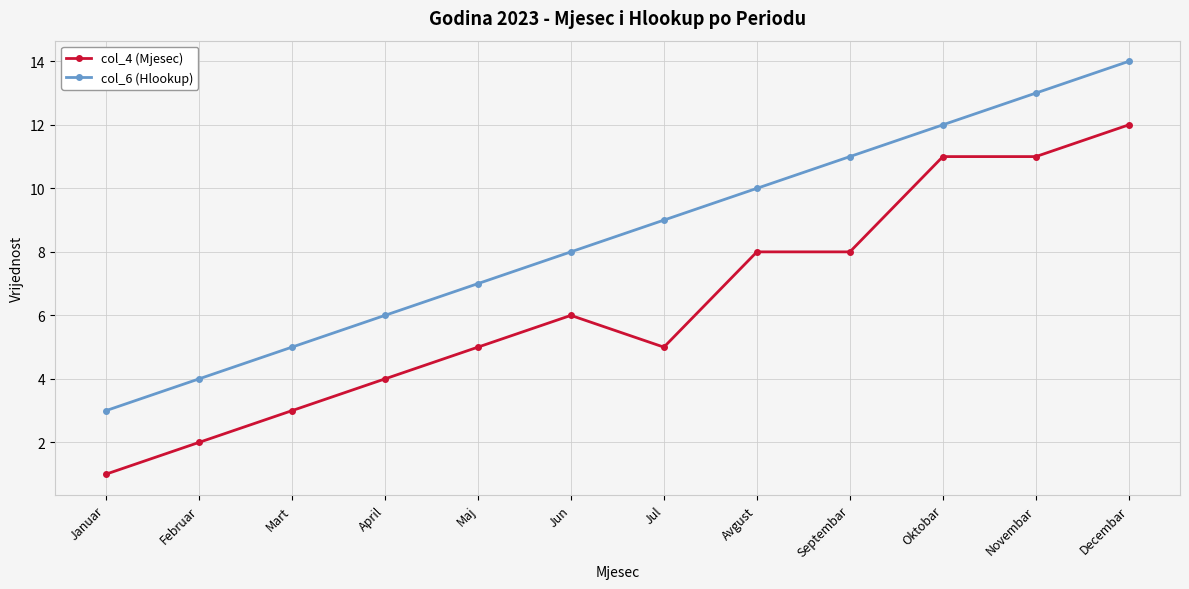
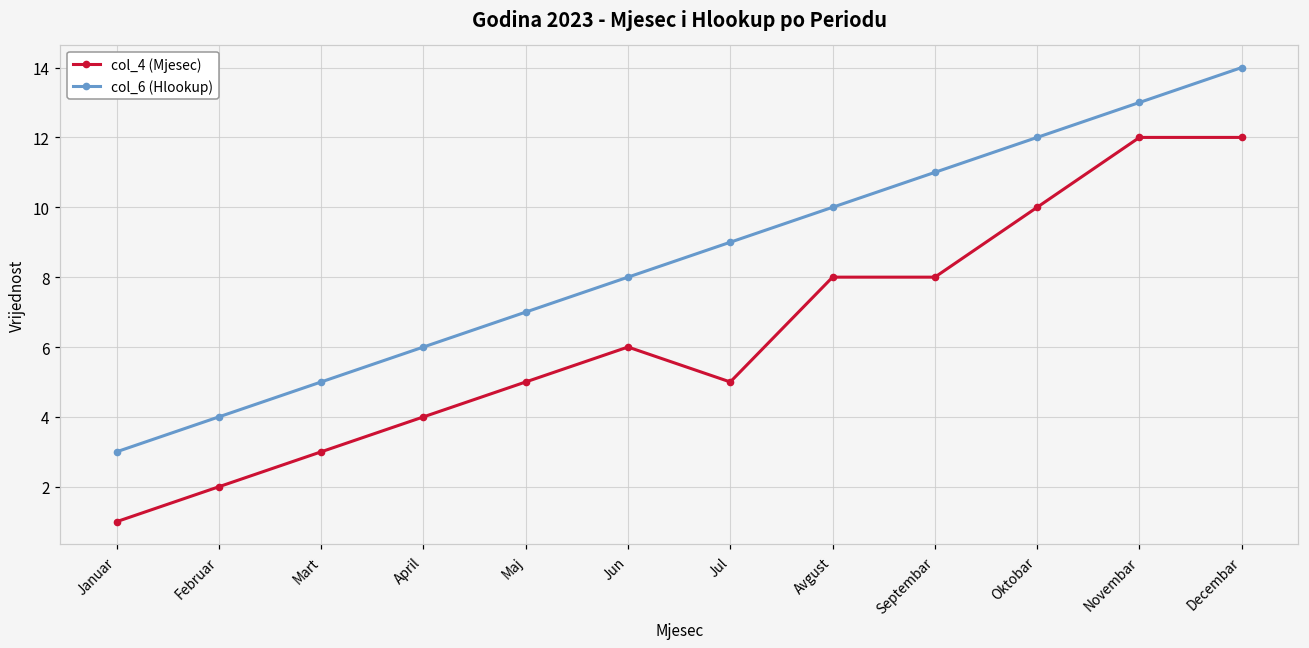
col_4 (Mjesec), Oktobar: 11 -> 10
col_4 (Mjesec), Novembar: 11 -> 12
